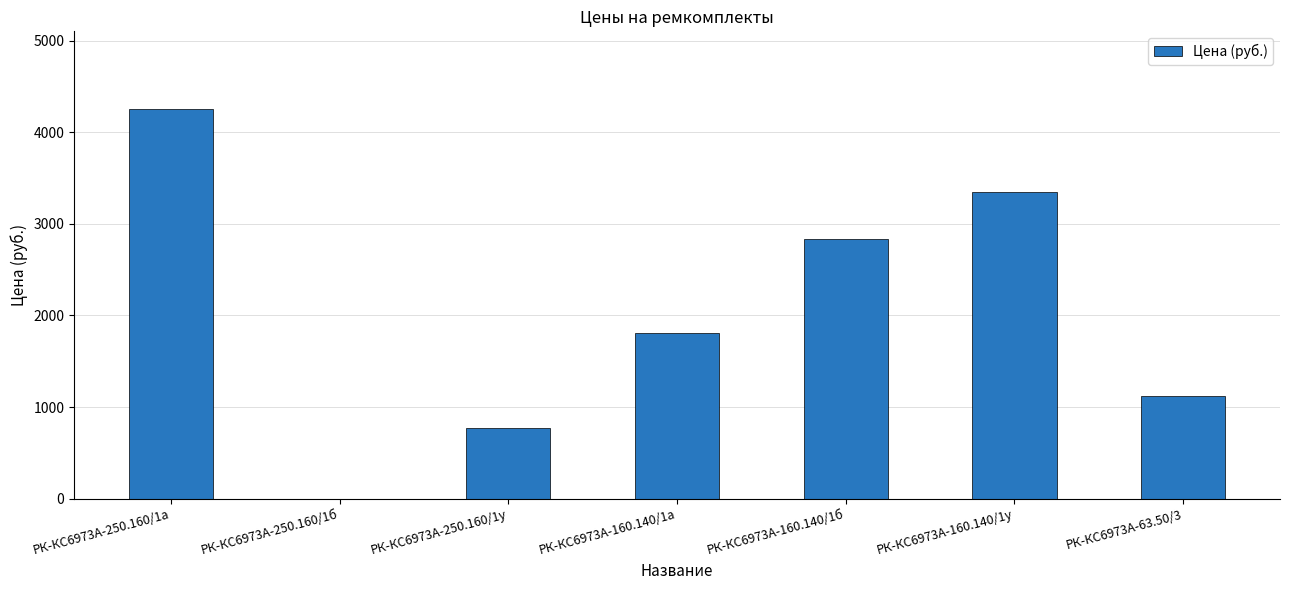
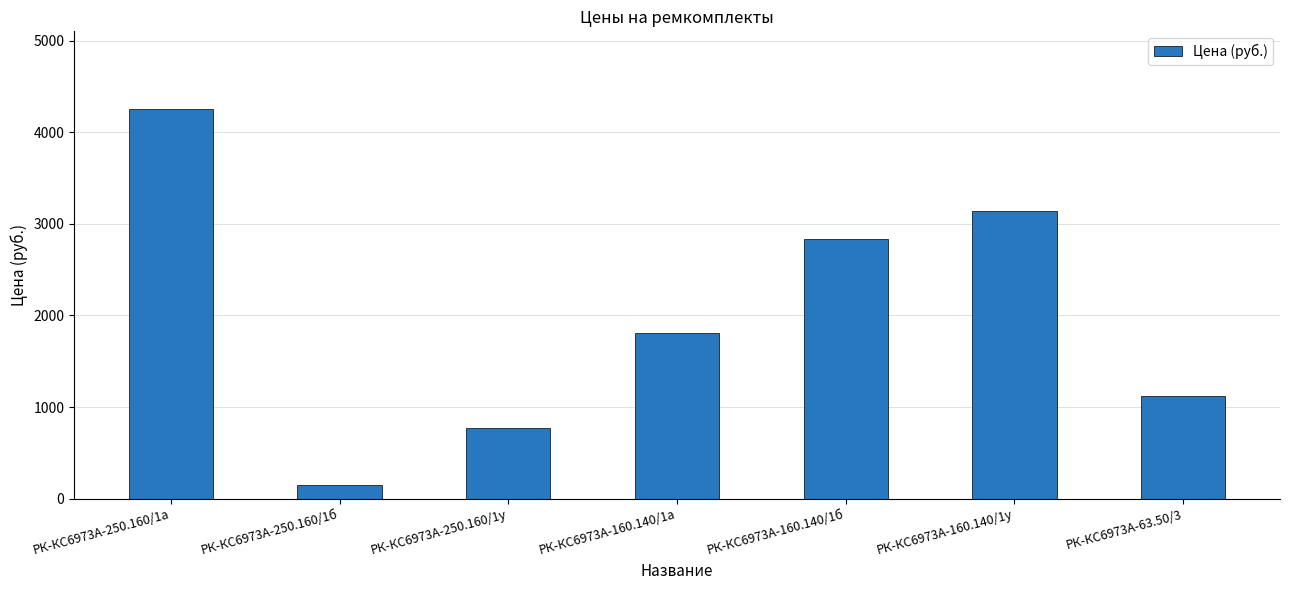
РК-КС6973А-250.160/1б: 0 -> 200
РК-КС6973А-160.140/1у: 3400 -> 3100
